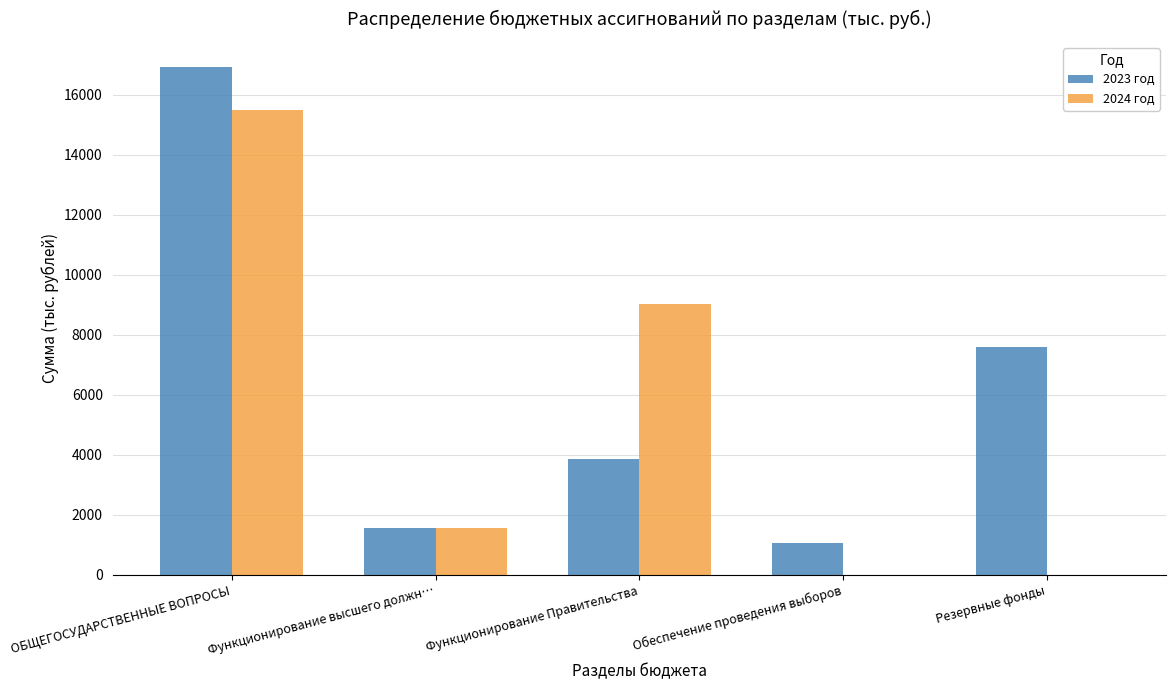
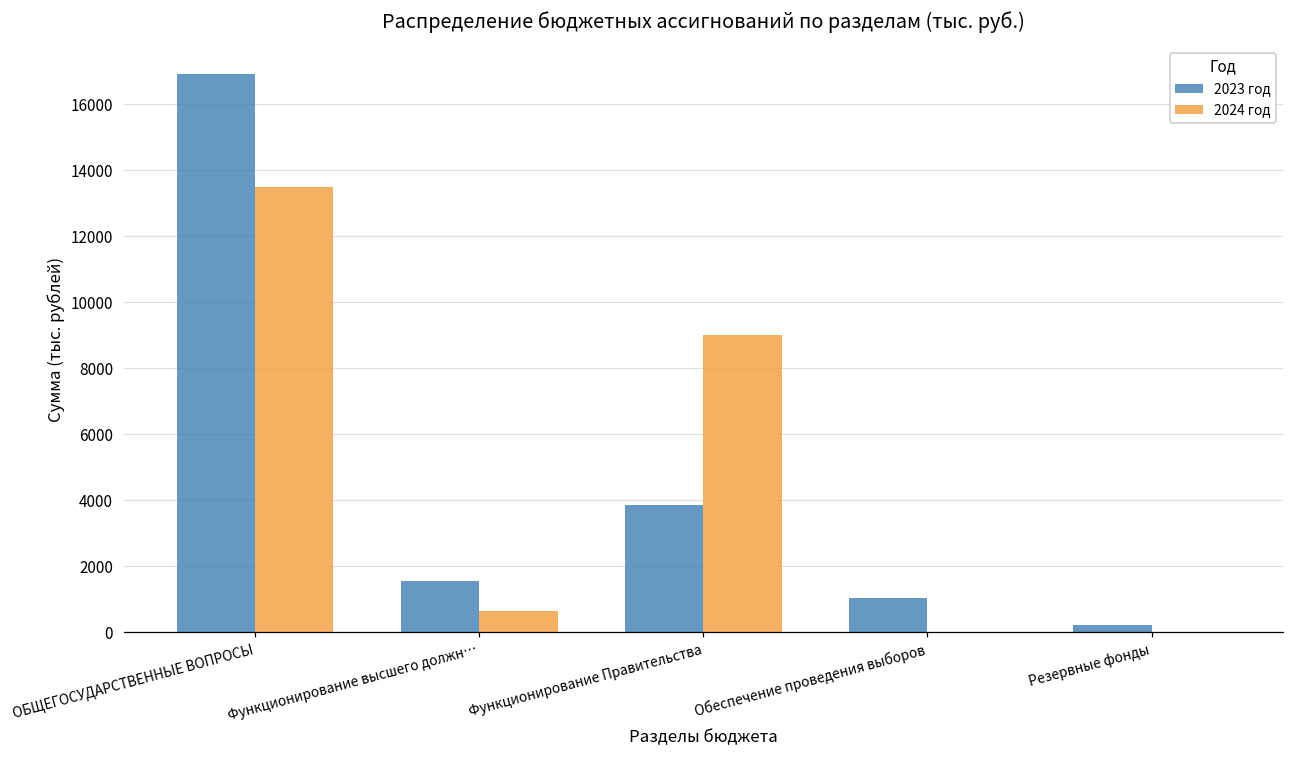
2024 год, ОБЩЕГОСУДАРСТВЕННЫЕ ВОПРОСЫ: 15500 -> 13500
2024 год, Функционирование высшего должн…: 1500 -> 700
2023 год, Резервные фонды: 7600 -> 200
